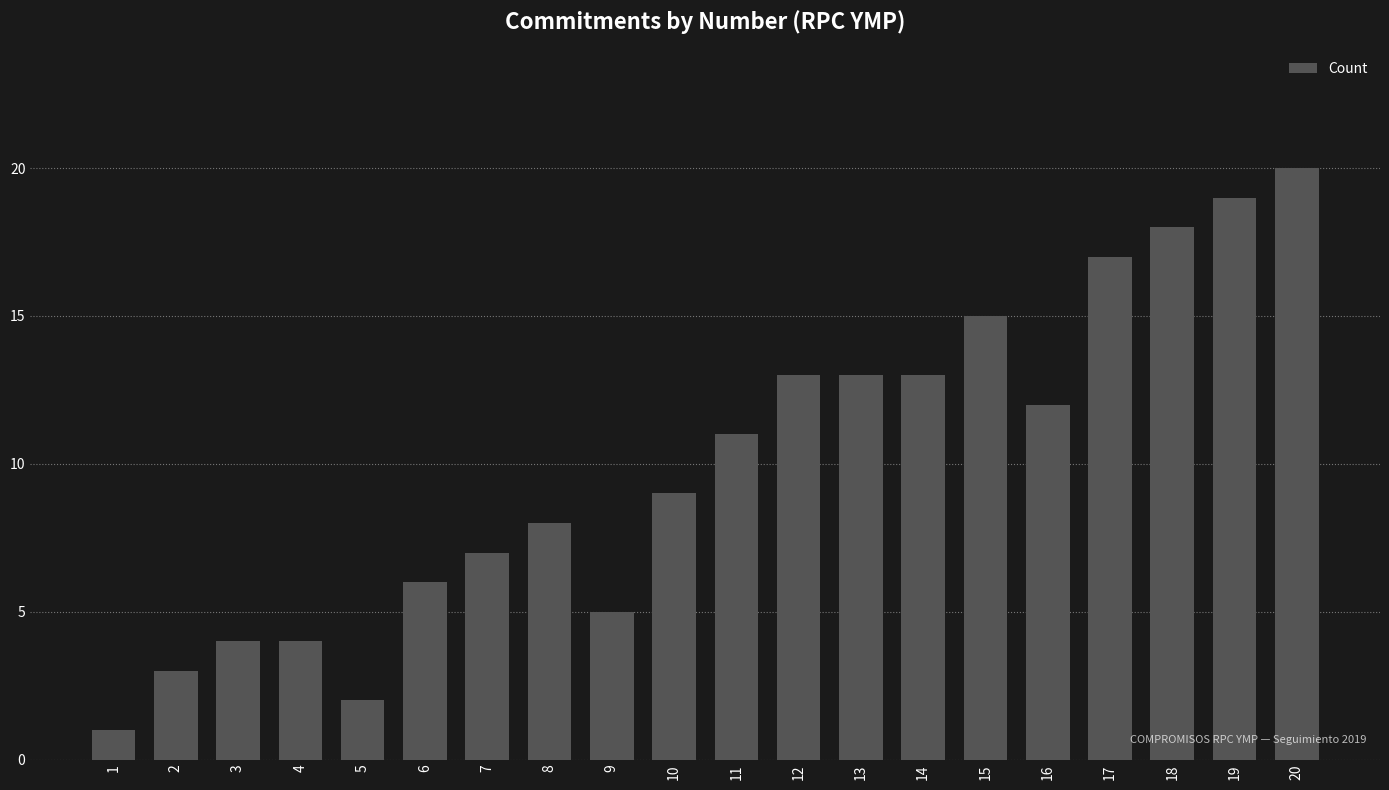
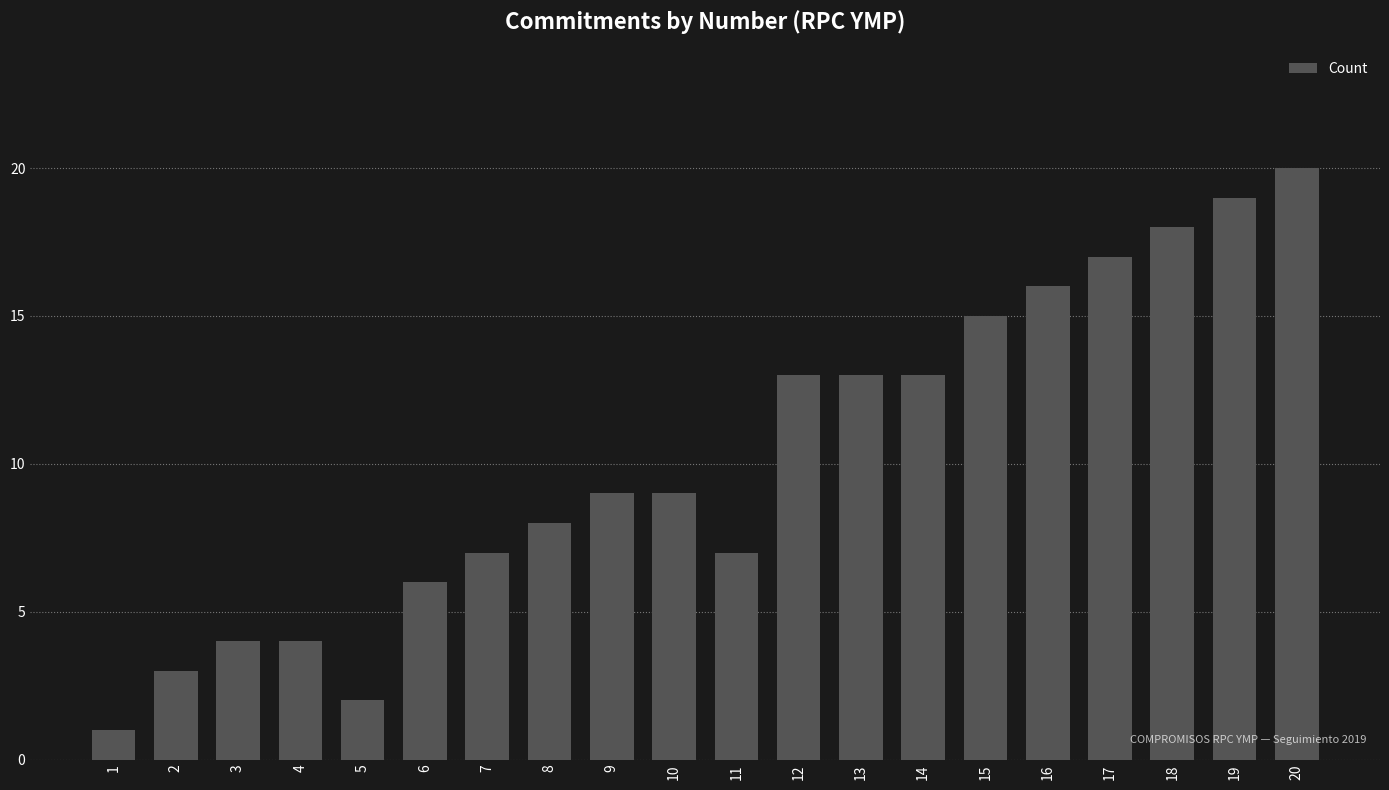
9: 5 -> 9
11: 11 -> 7
16: 12 -> 16
